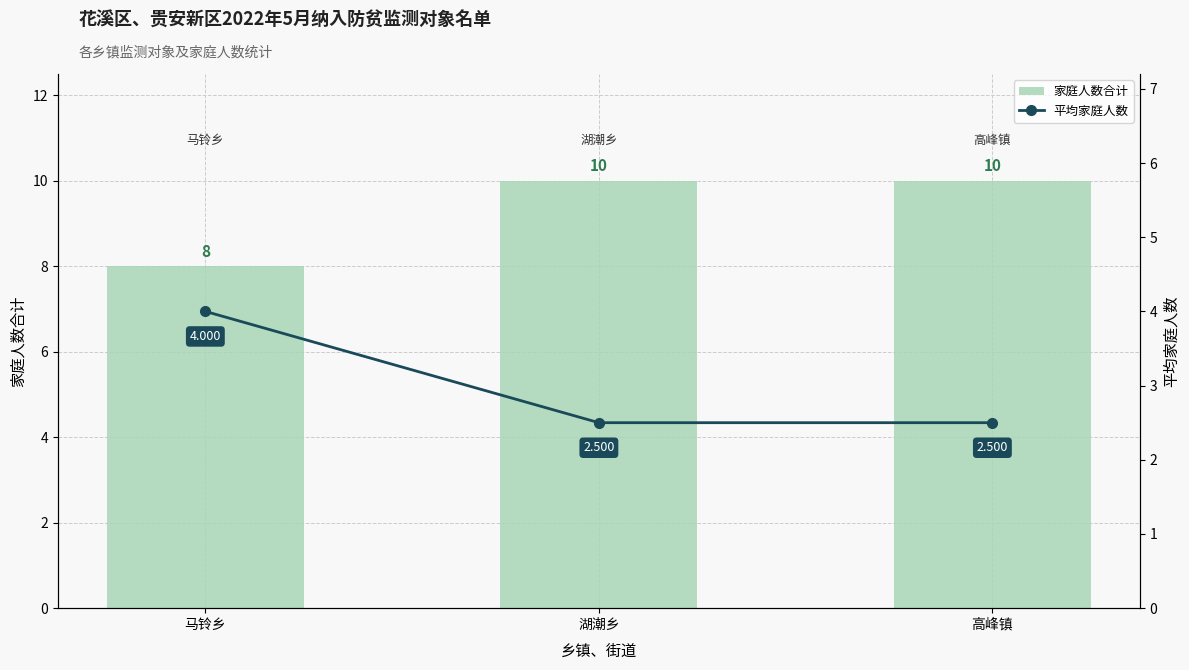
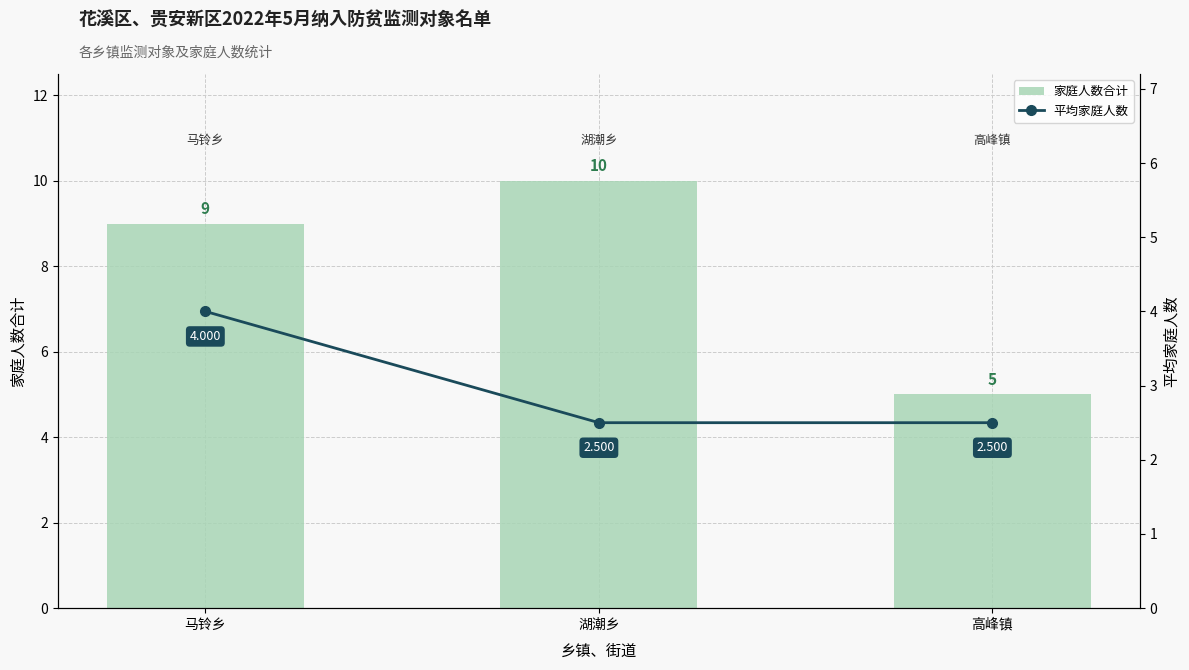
家庭人数合计, 马铃乡: 8 -> 9
家庭人数合计, 高峰镇: 10 -> 5
